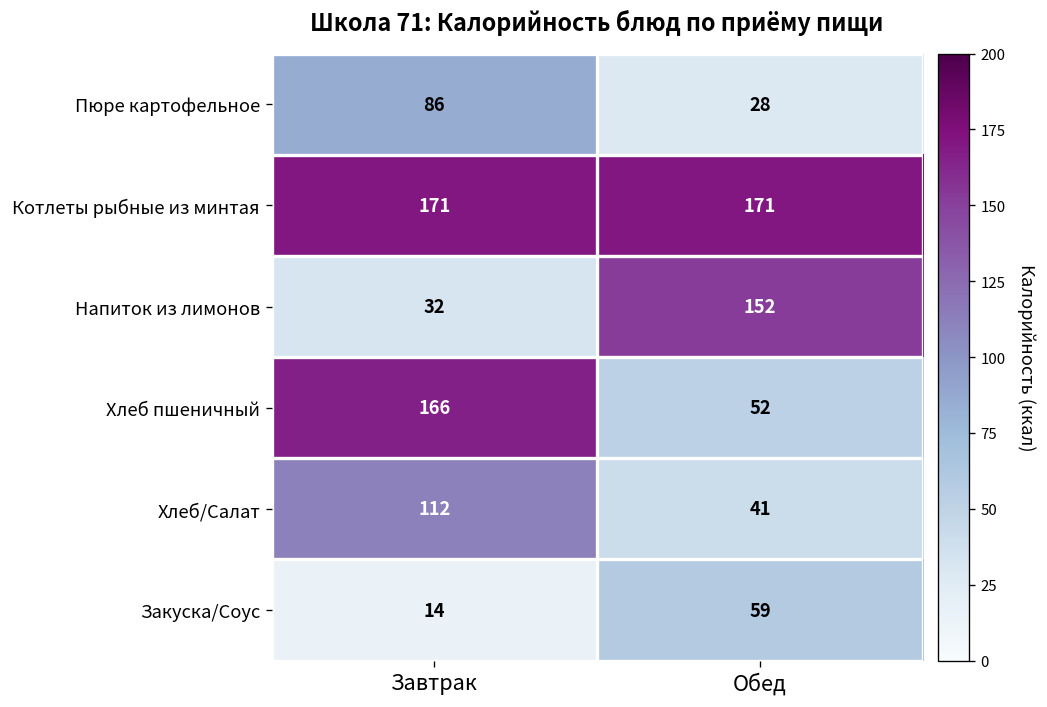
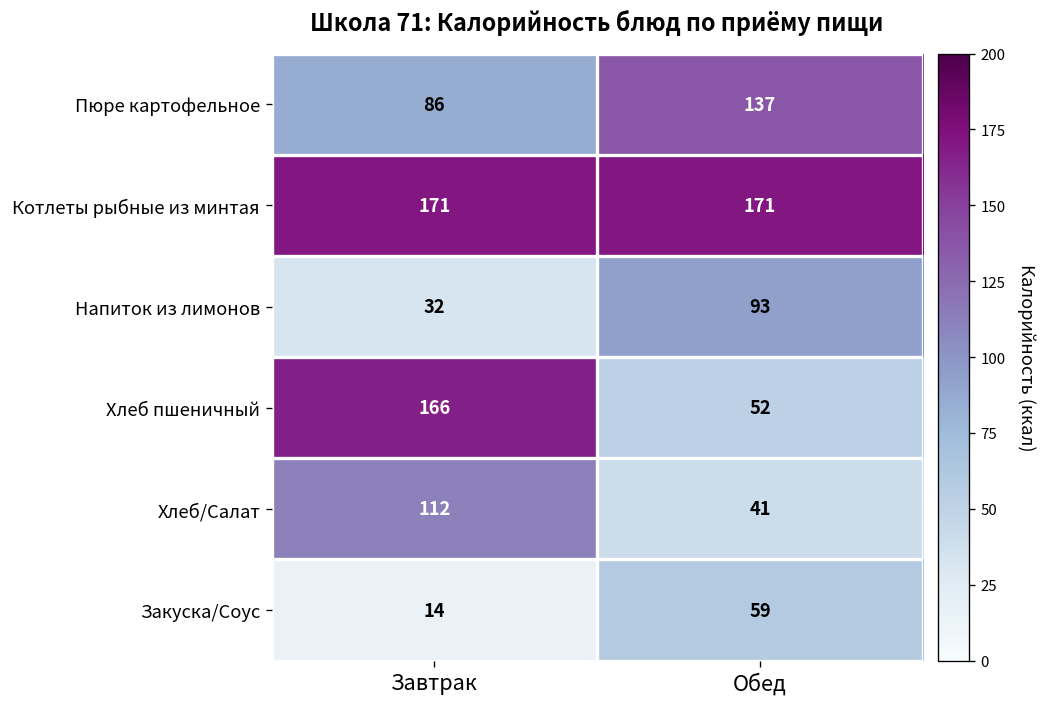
Пюре картофельное, Обед: 28 -> 137
Напиток из лимонов, Обед: 152 -> 93
